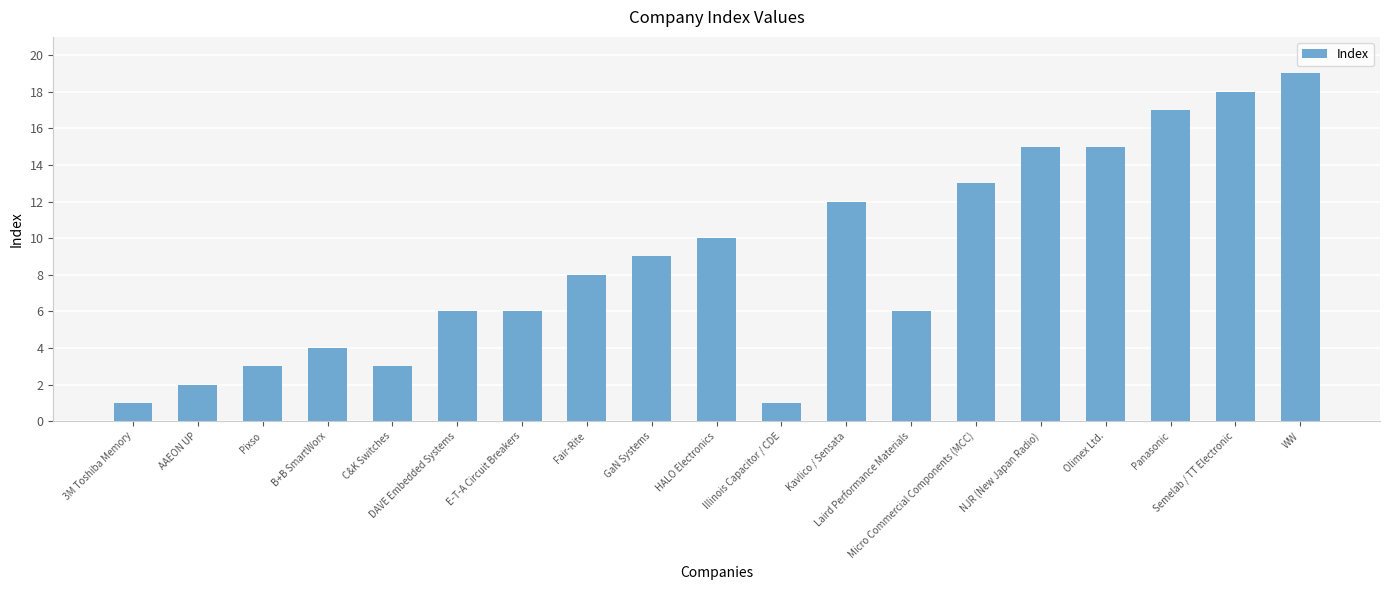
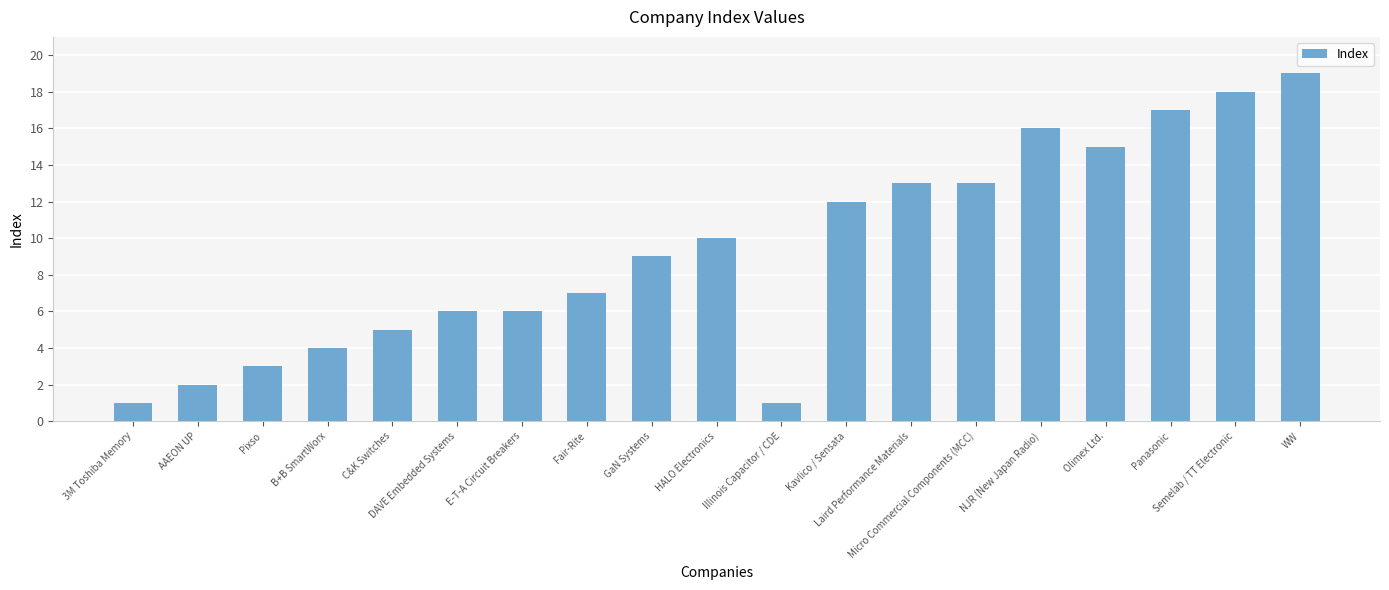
C&K Switches: 3 -> 5
Fair-Rite: 8 -> 7
Laird Performance Materials: 6 -> 13
NJR (New Japan Radio): 15 -> 16
